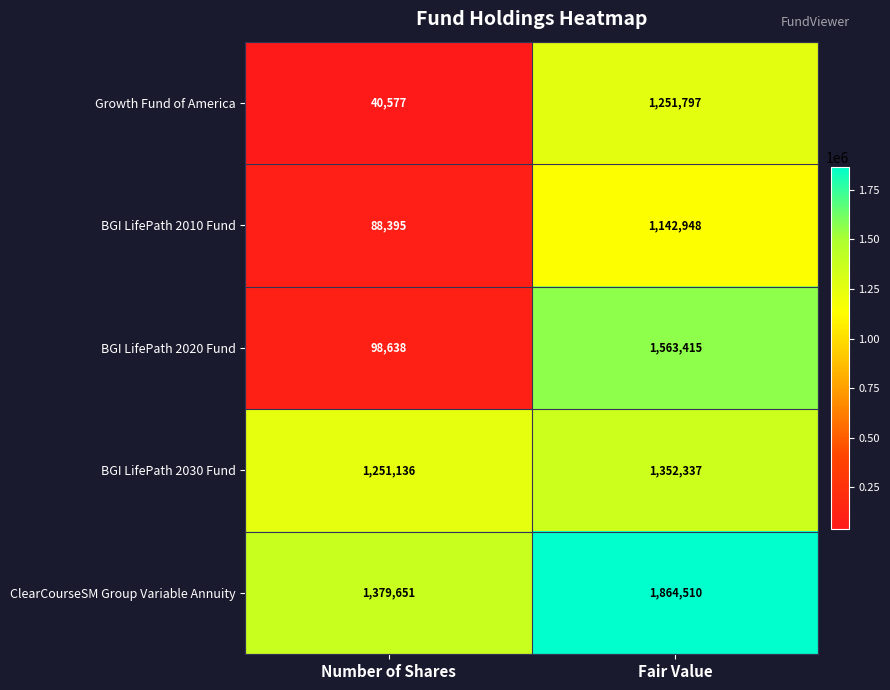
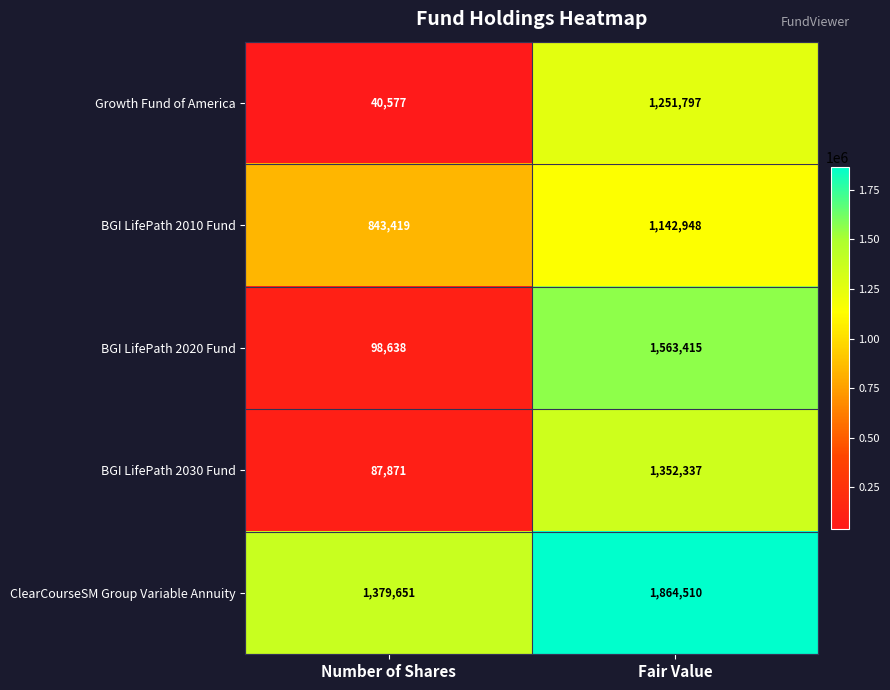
BGI LifePath 2010 Fund, Number of Shares: 88,395 -> 843,419
BGI LifePath 2030 Fund, Number of Shares: 1,251,136 -> 87,871
